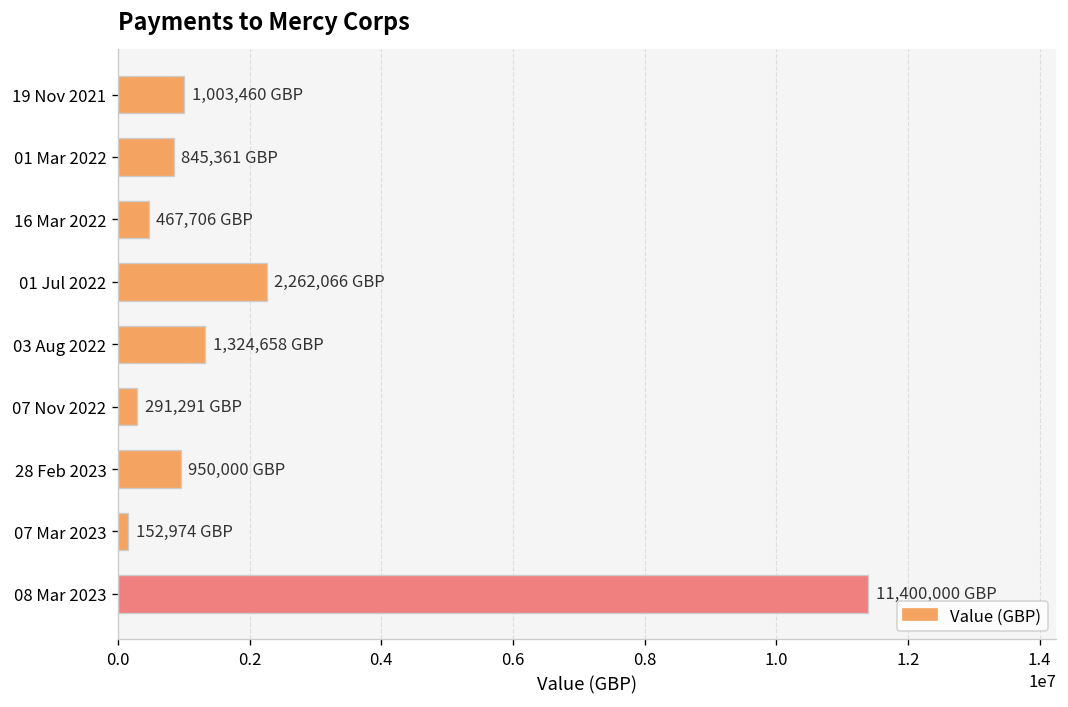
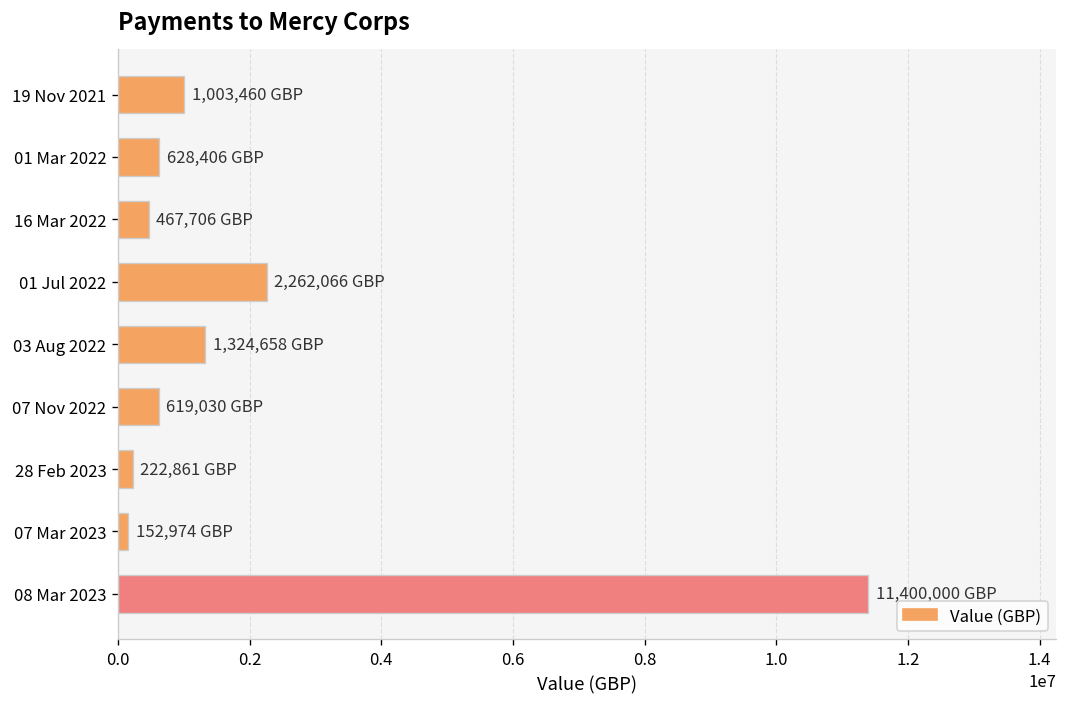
01 Mar 2022: 845,361 -> 628,406
07 Nov 2022: 291,291 -> 619,030
28 Feb 2023: 950,000 -> 222,861
